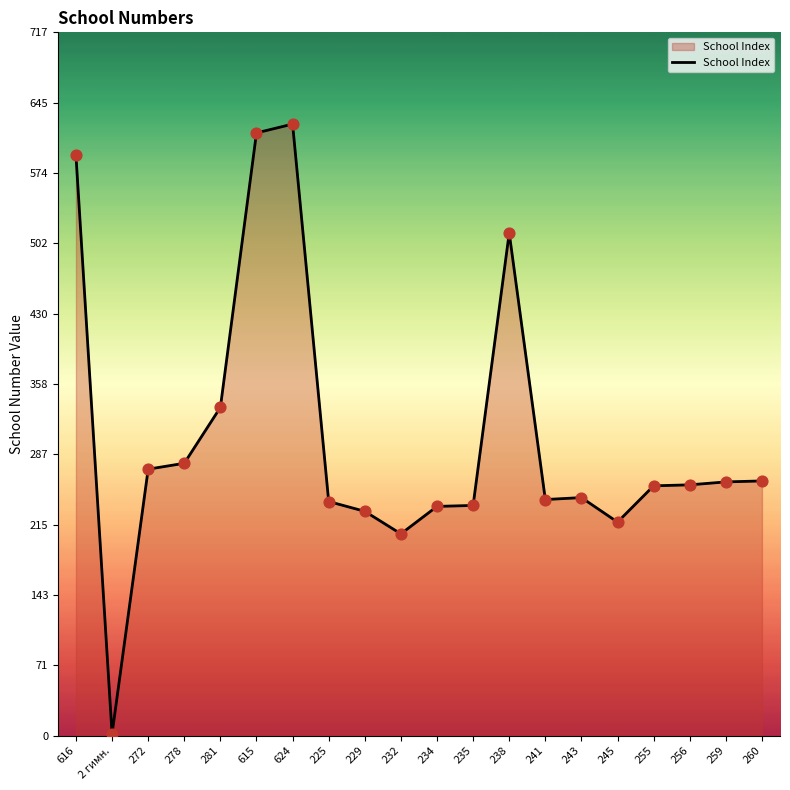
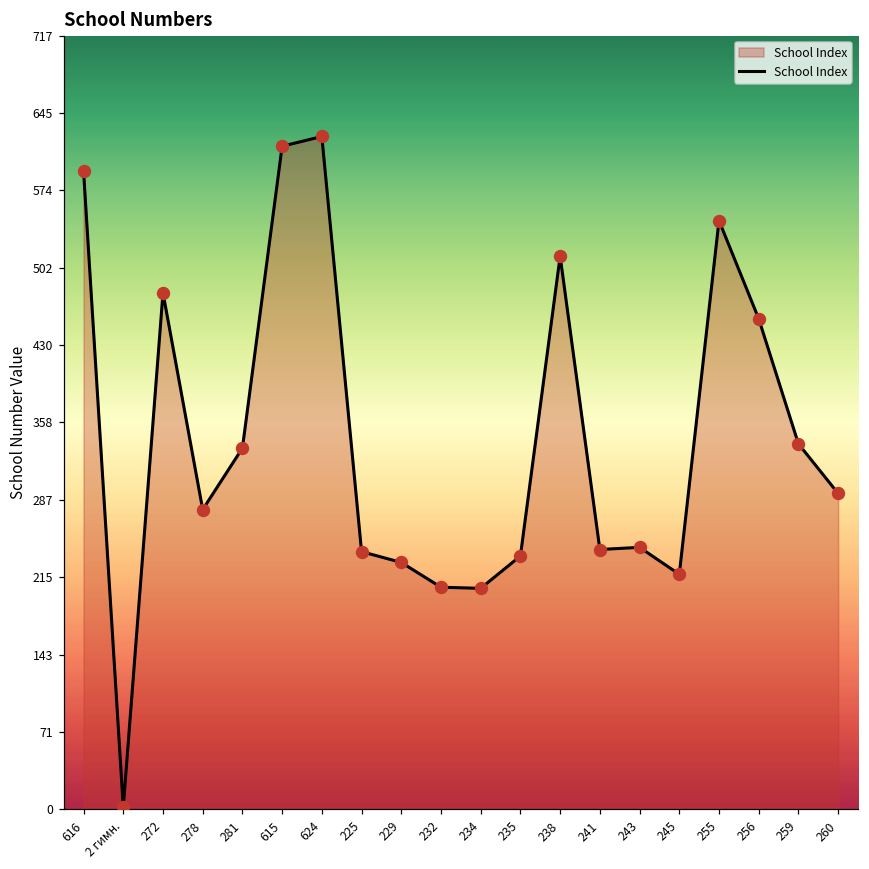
272: 270 -> 480
234: 230 -> 210
255: 260 -> 550
256: 260 -> 460
259: 260 -> 340
260: 260 -> 290
